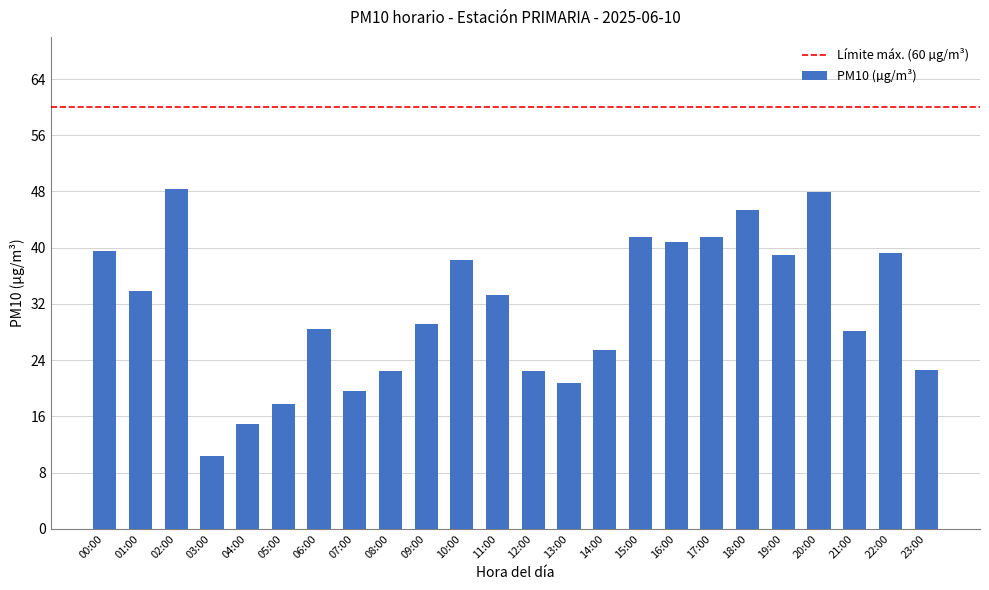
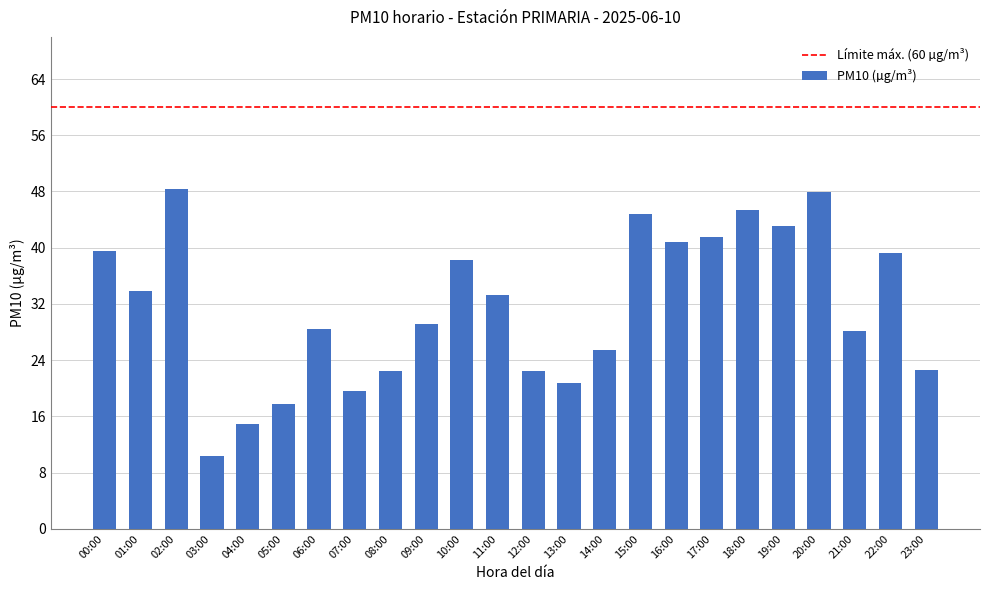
15:00: 41 -> 45
19:00: 39 -> 43
